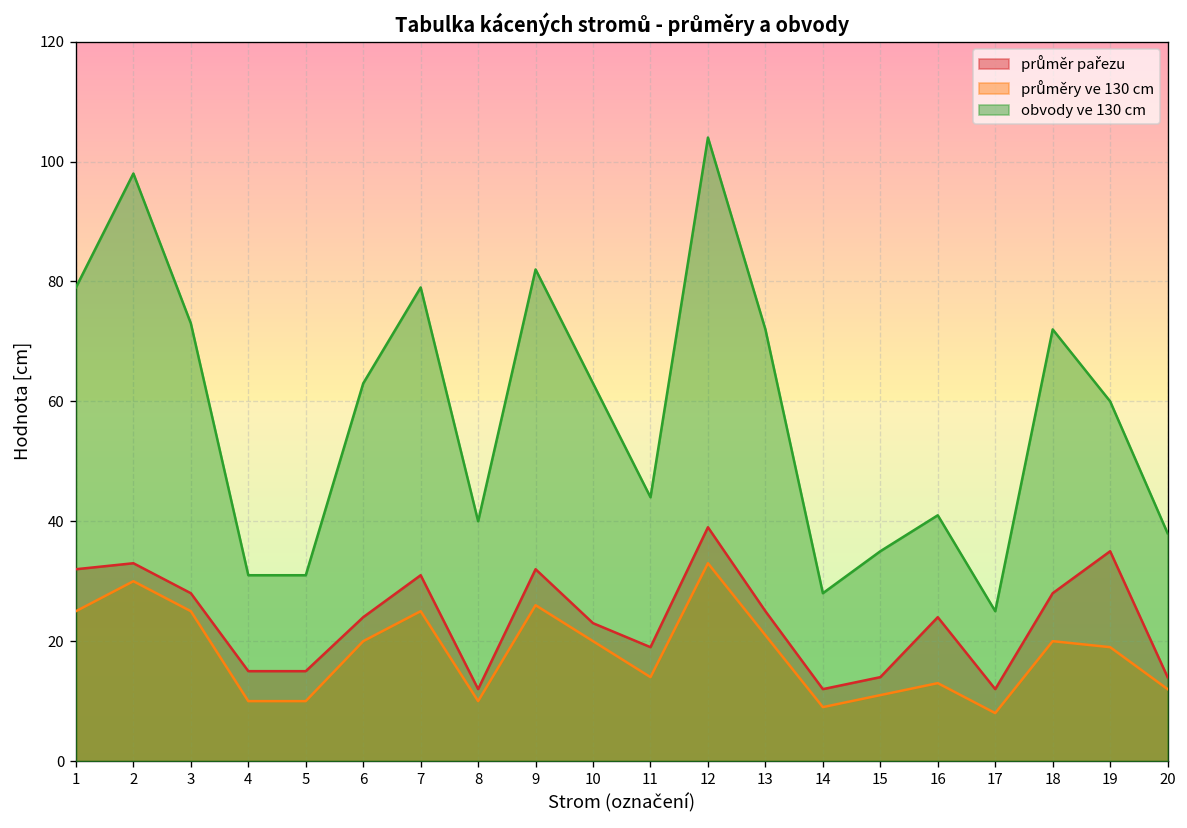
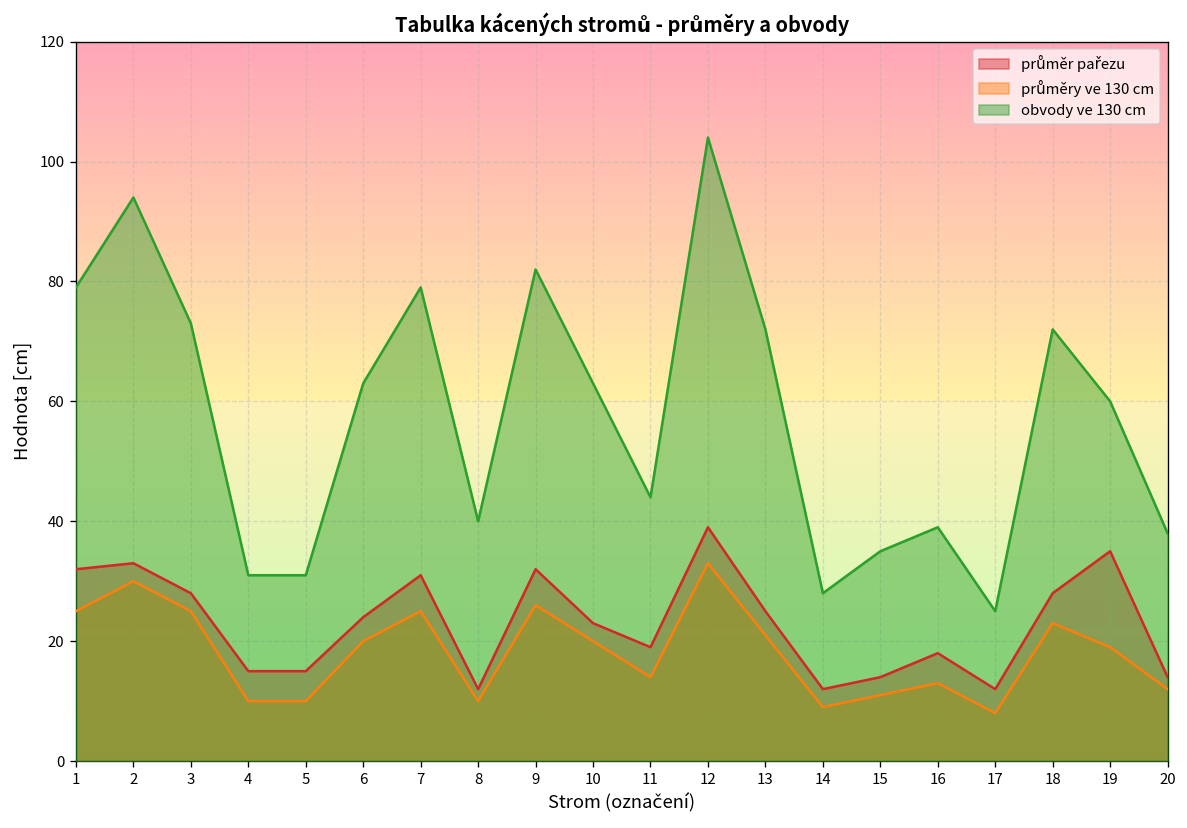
obvody ve 130 cm, 2: 98 -> 94
průměr pařezu, 16: 24 -> 18
obvody ve 130 cm, 16: 41 -> 39
průměry ve 130 cm, 18: 20 -> 23
